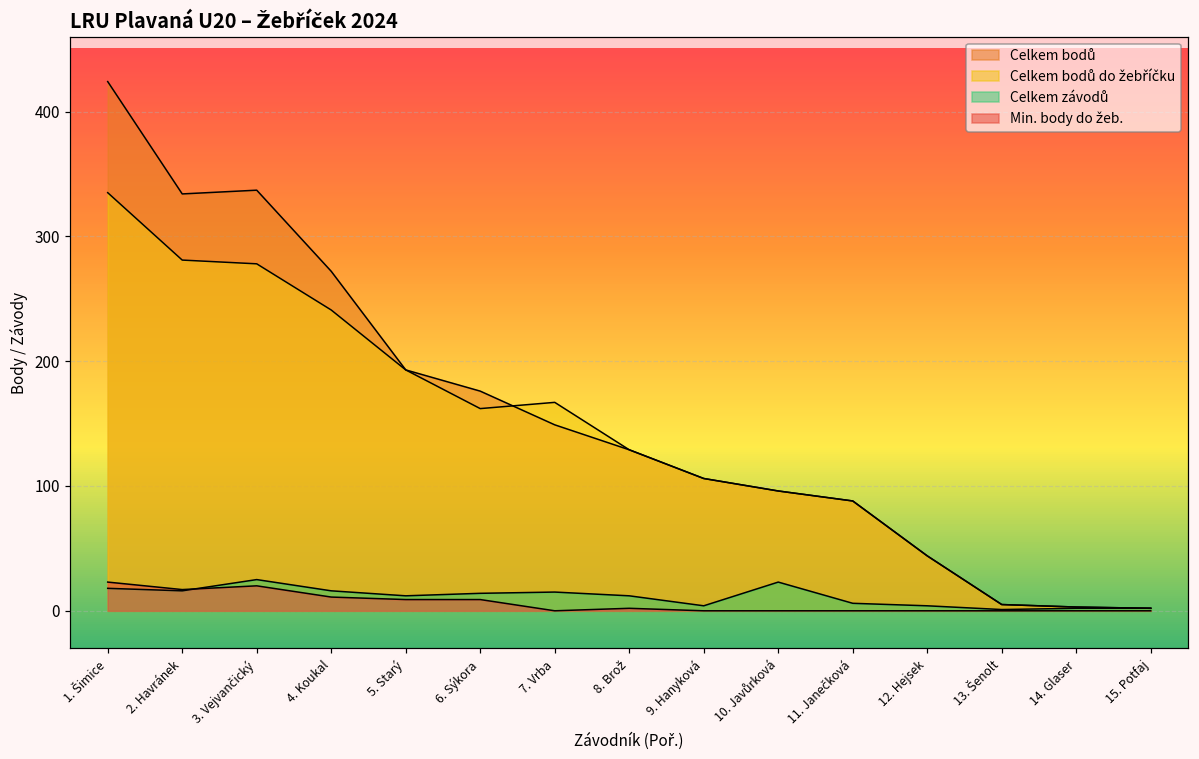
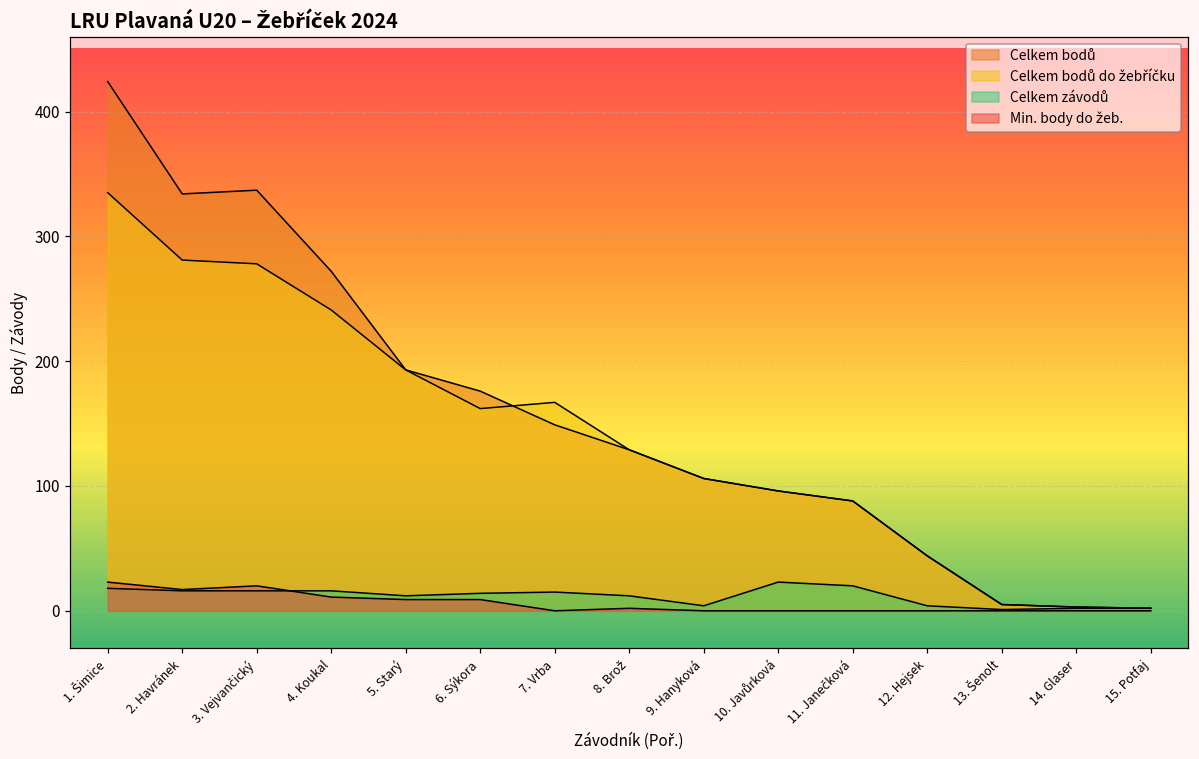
Celkem závodů, 3. Vejvančický: 25 -> 16
Celkem závodů, 11. Janečková: 6 -> 20
